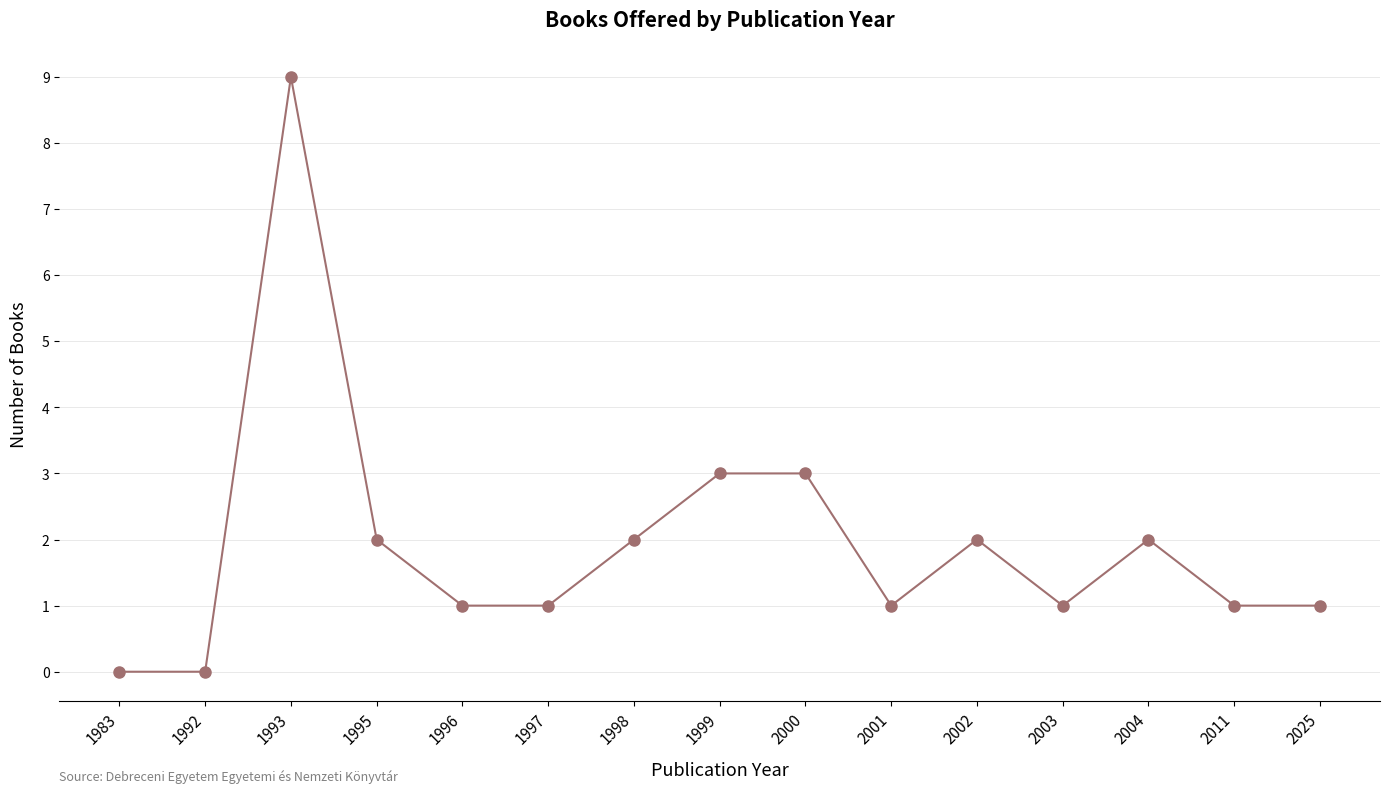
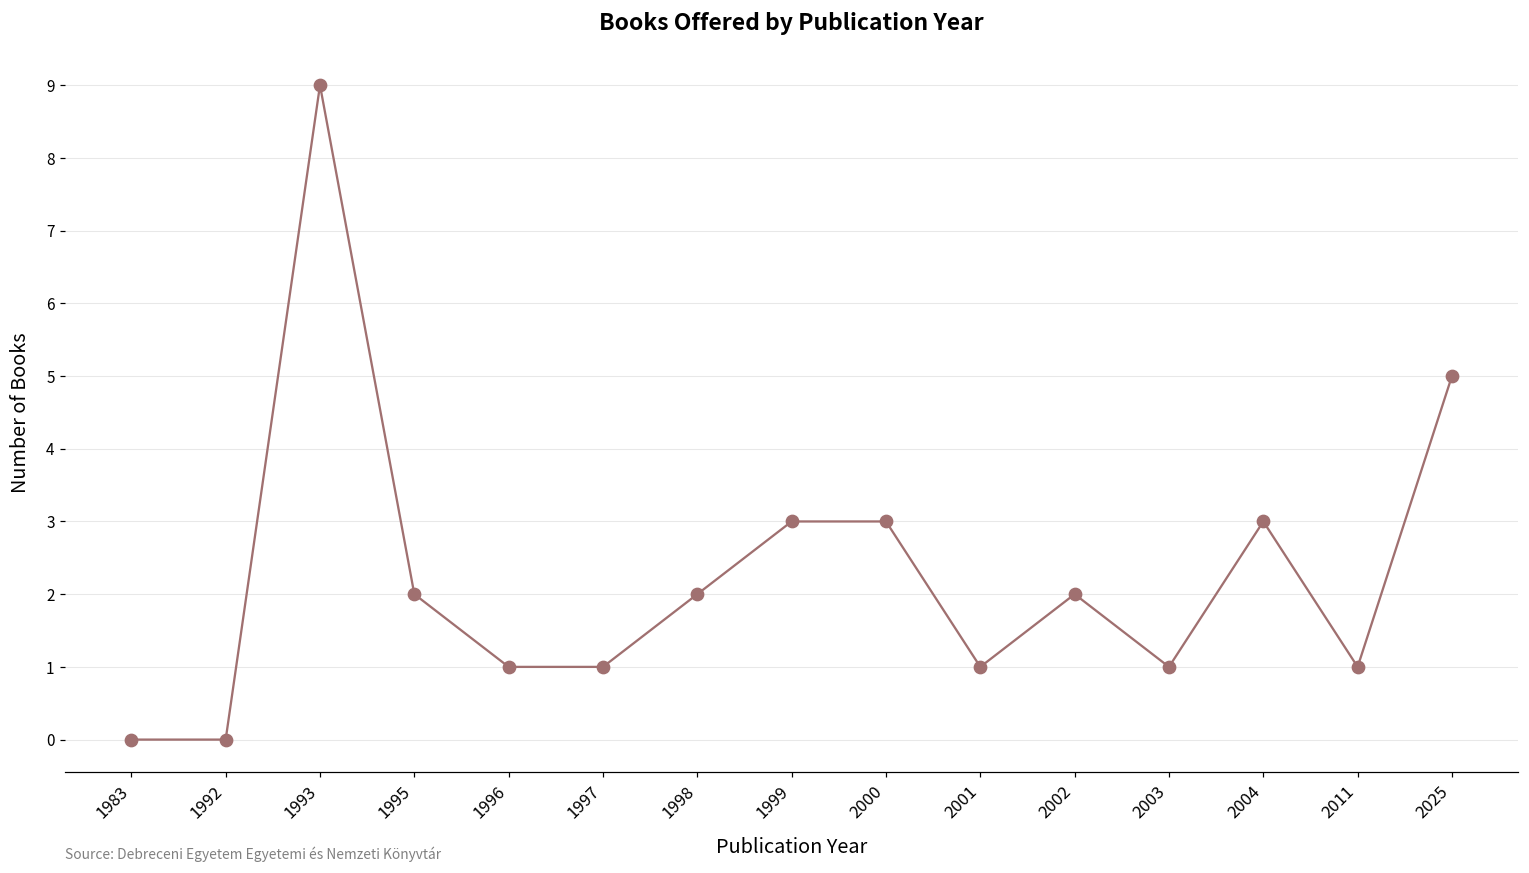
2004: 2 -> 3
2025: 1 -> 5
